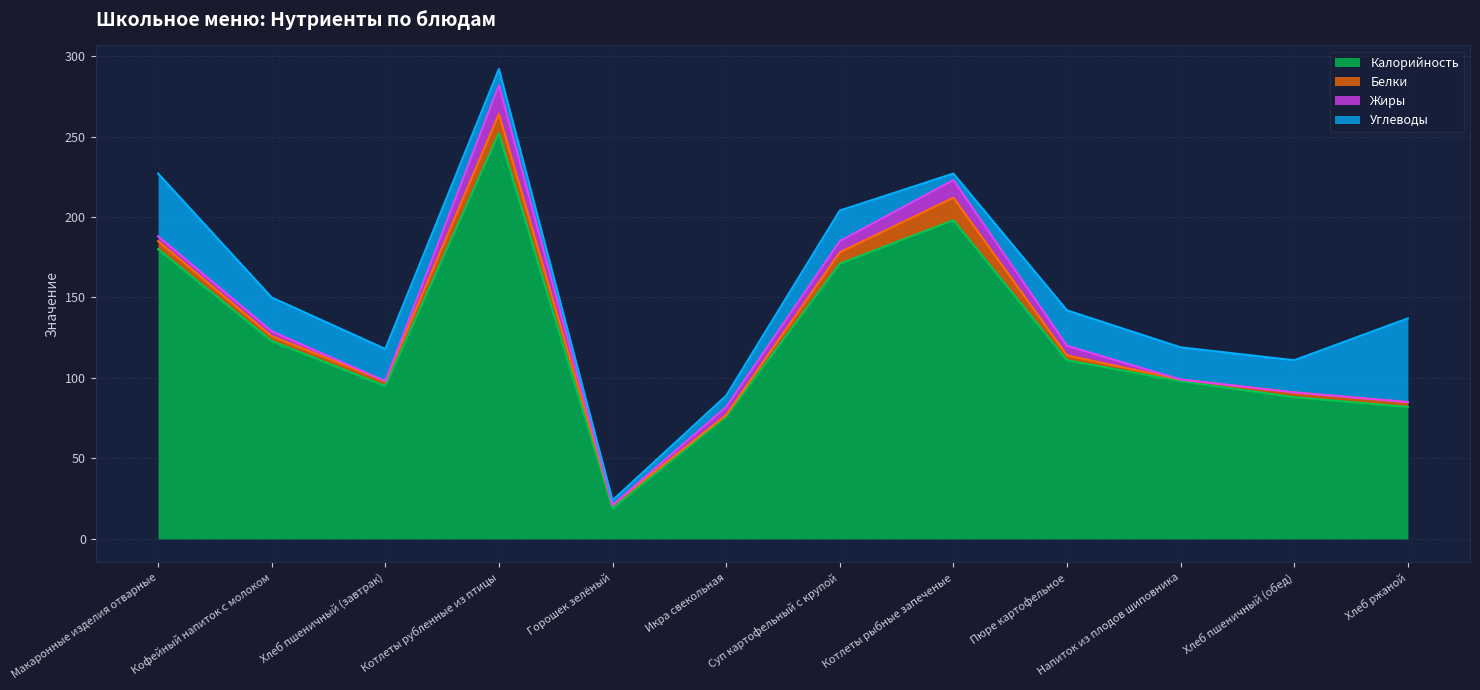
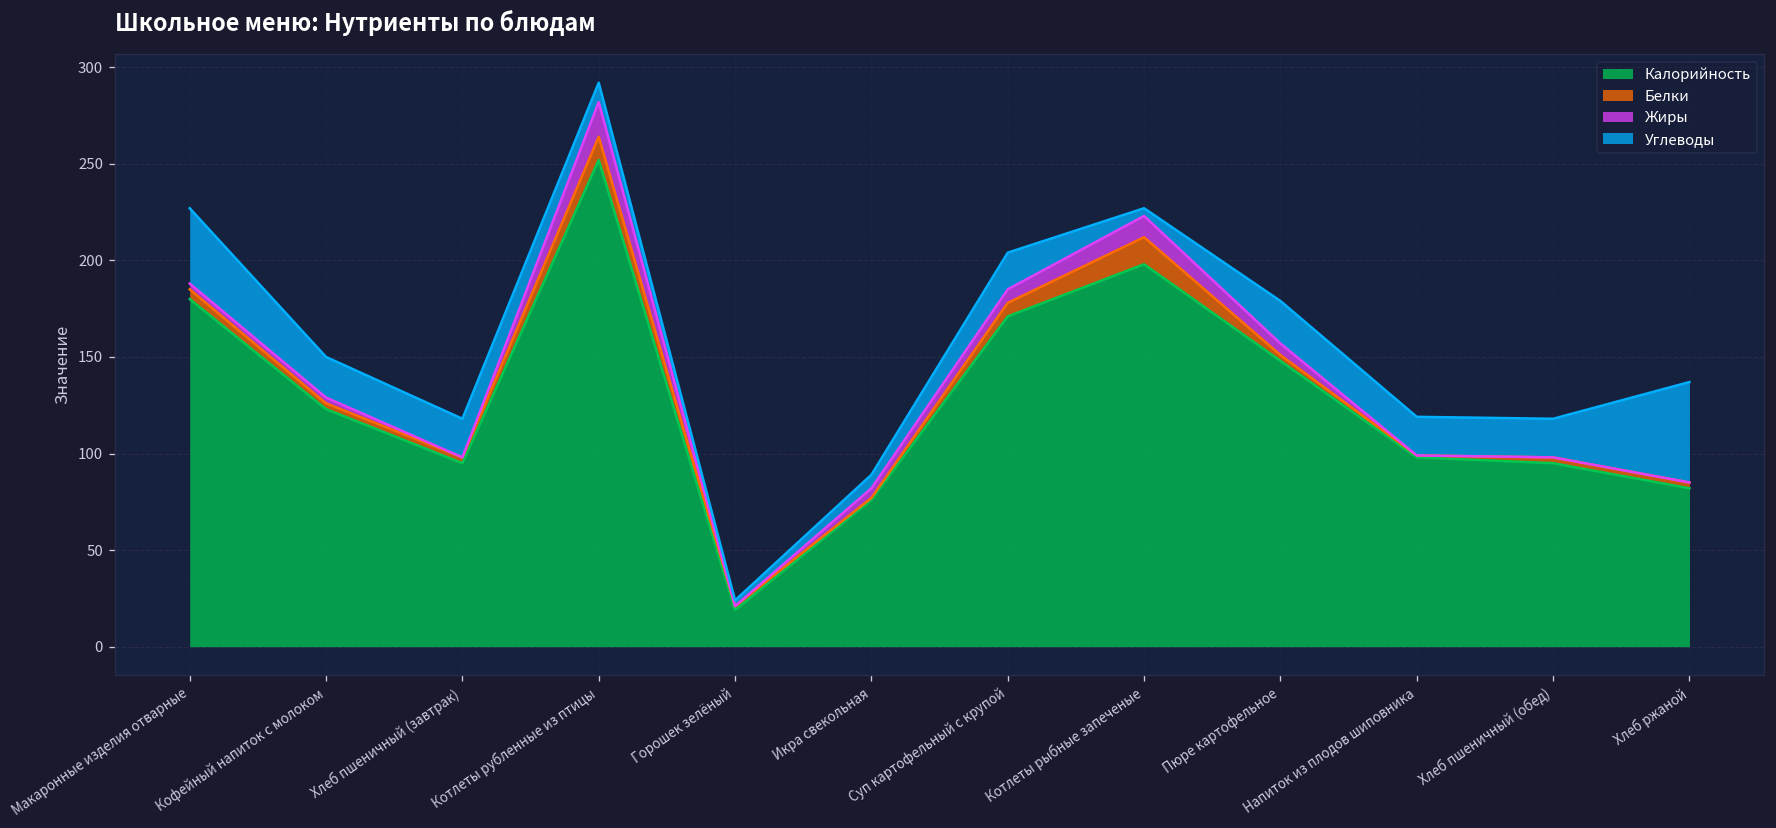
Калорийность, Пюре картофельное: 111 -> 148
Калорийность, Хлеб пшеничный (обед): 88 -> 95
